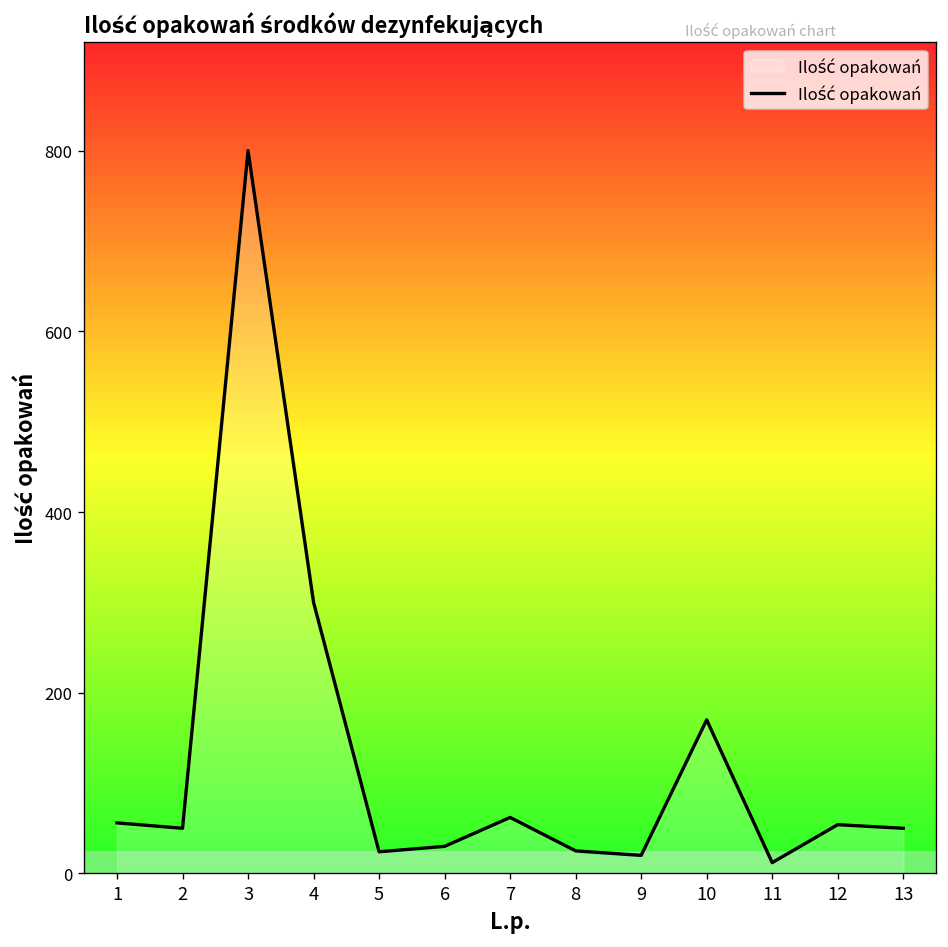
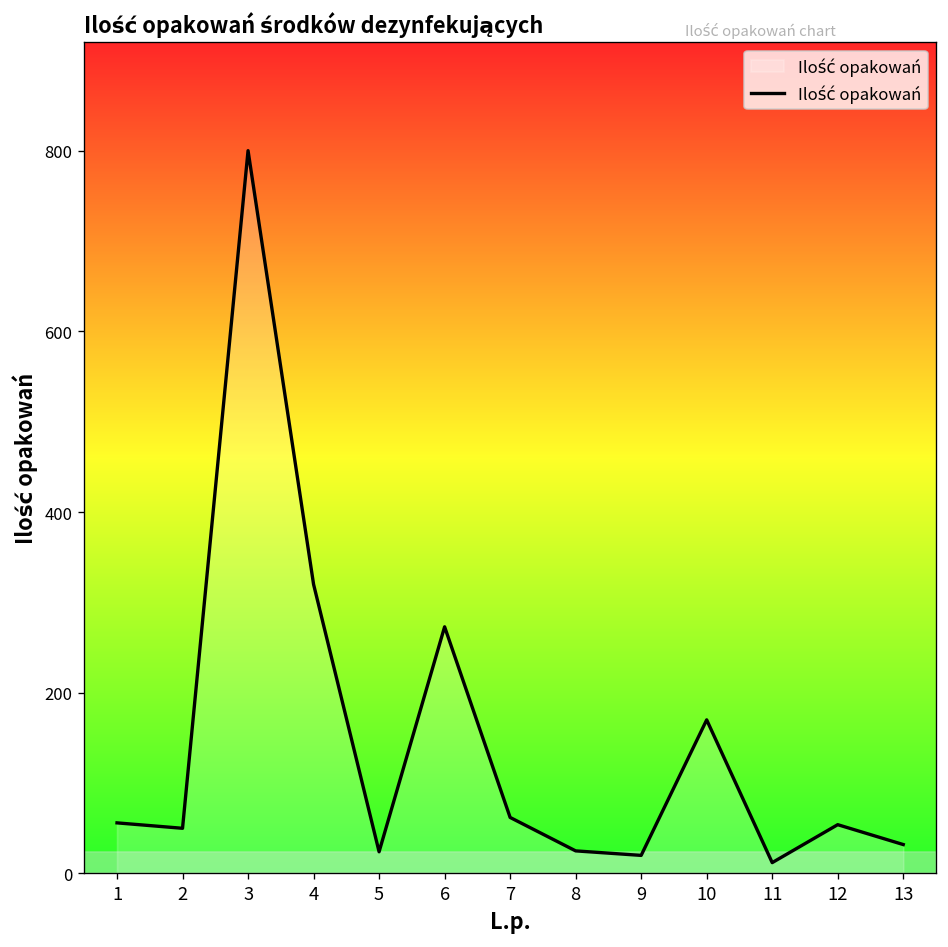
4: 300 -> 320
6: 30 -> 270
13: 50 -> 30
